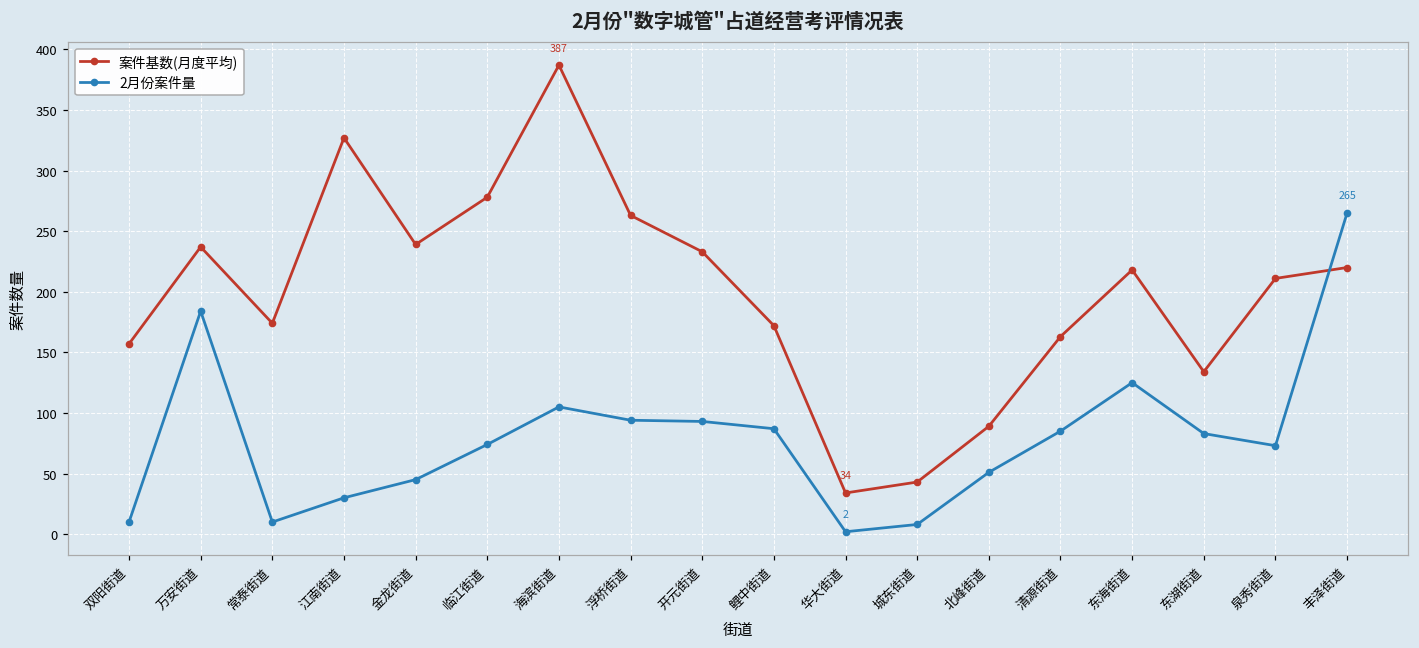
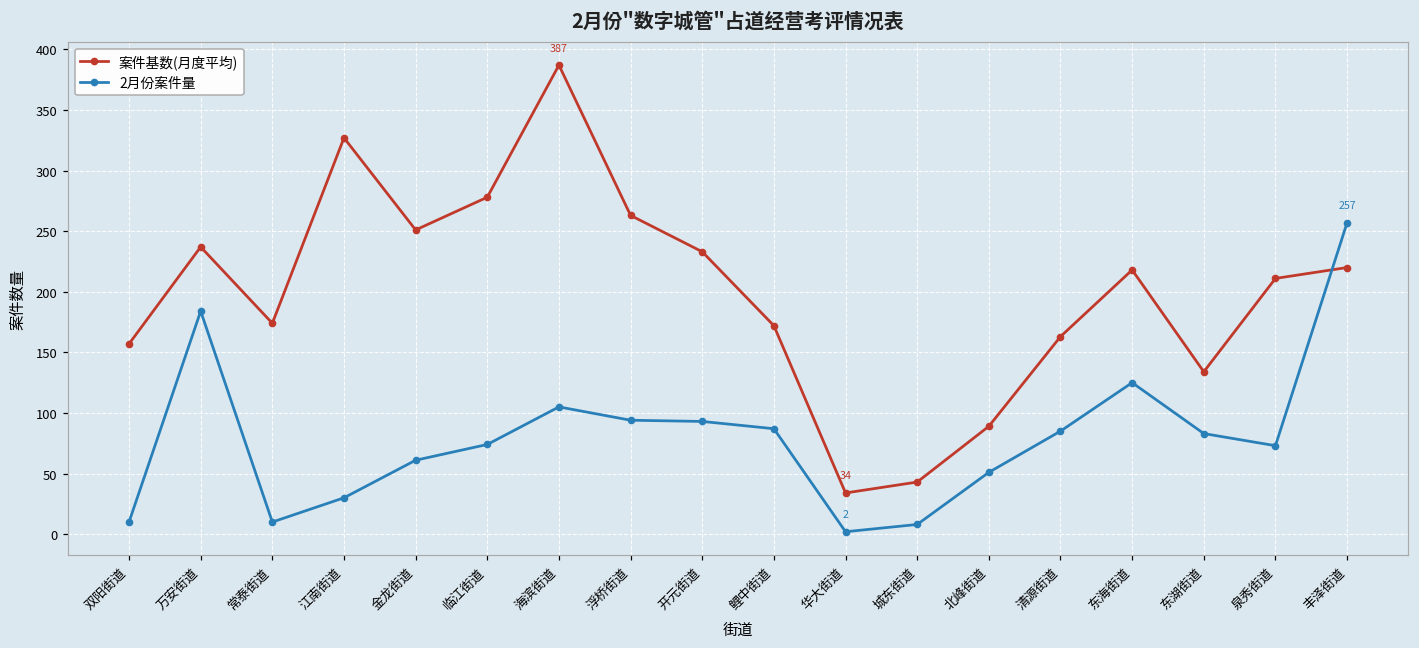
案件基数(月度平均), 金龙街道: 239 -> 251
2月份案件量, 金龙街道: 45 -> 61
2月份案件量, 丰泽街道: 265 -> 257
